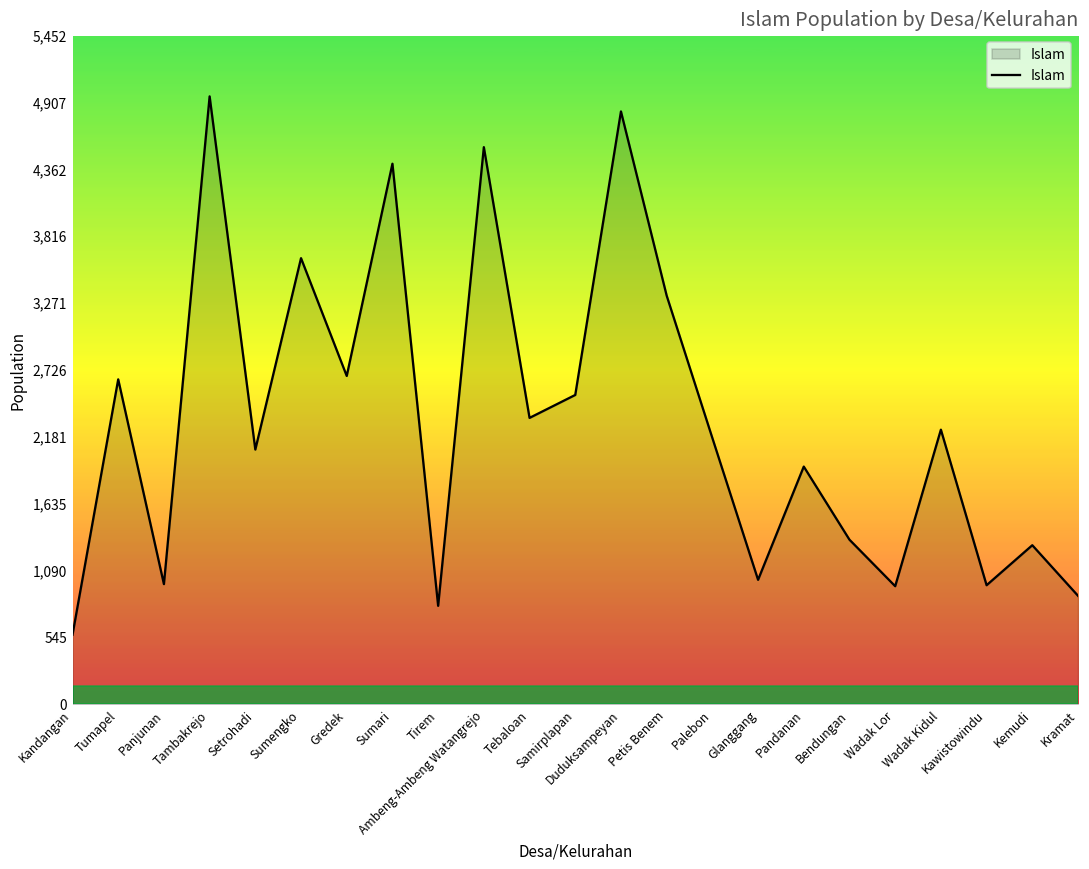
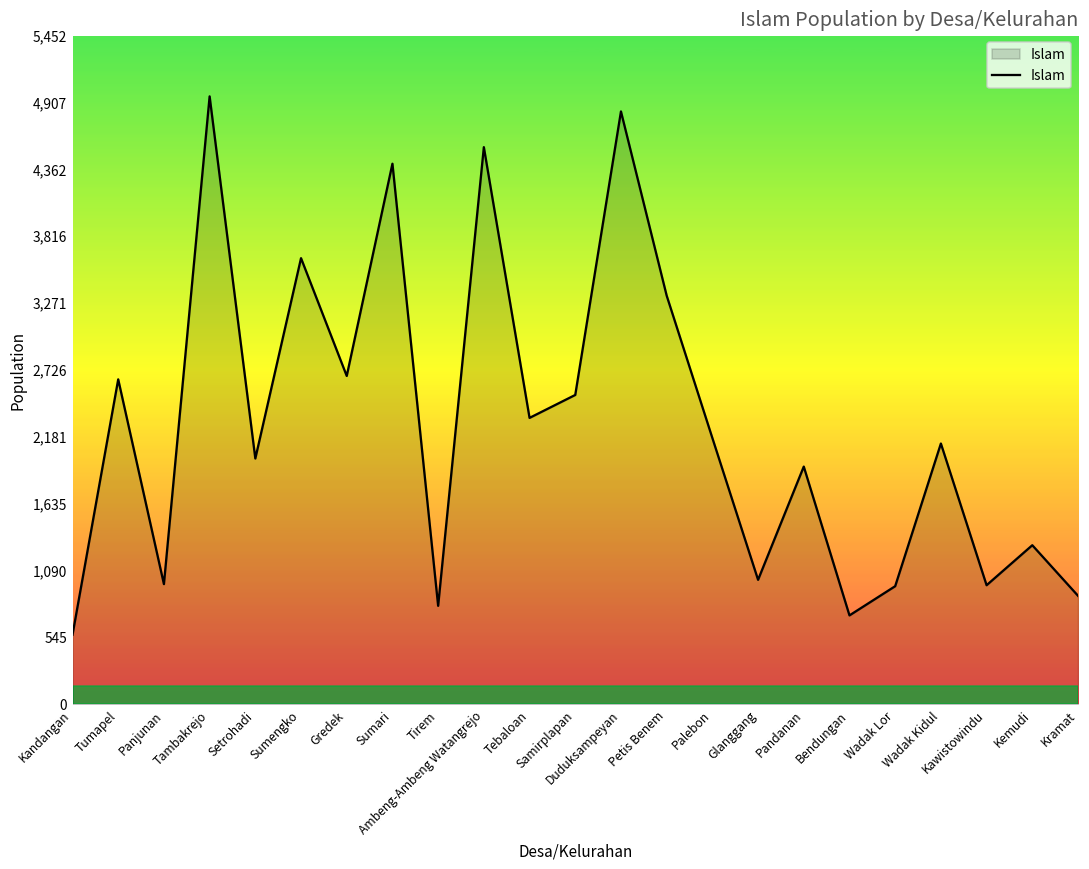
Setrohadi: 2,080 -> 2,010
Bendungan: 1,340 -> 730
Wadak Kidul: 2,240 -> 2,130
